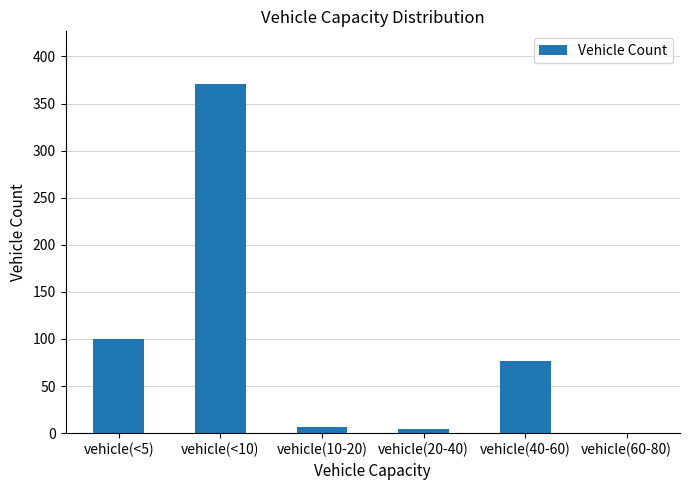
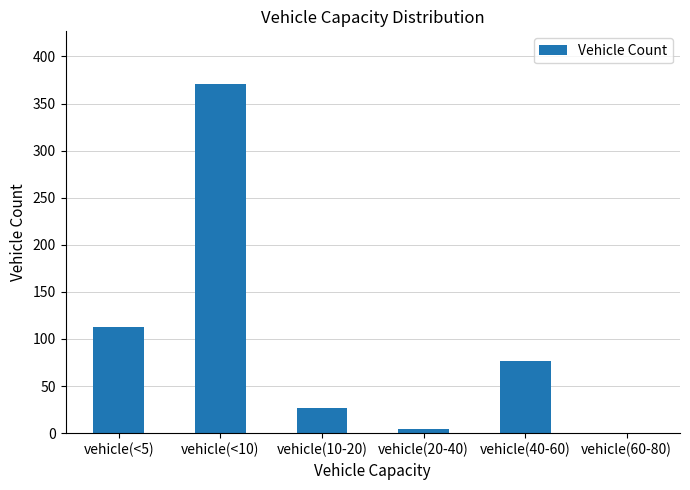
vehicle(<5): 100 -> 110
vehicle(10-20): 10 -> 30
